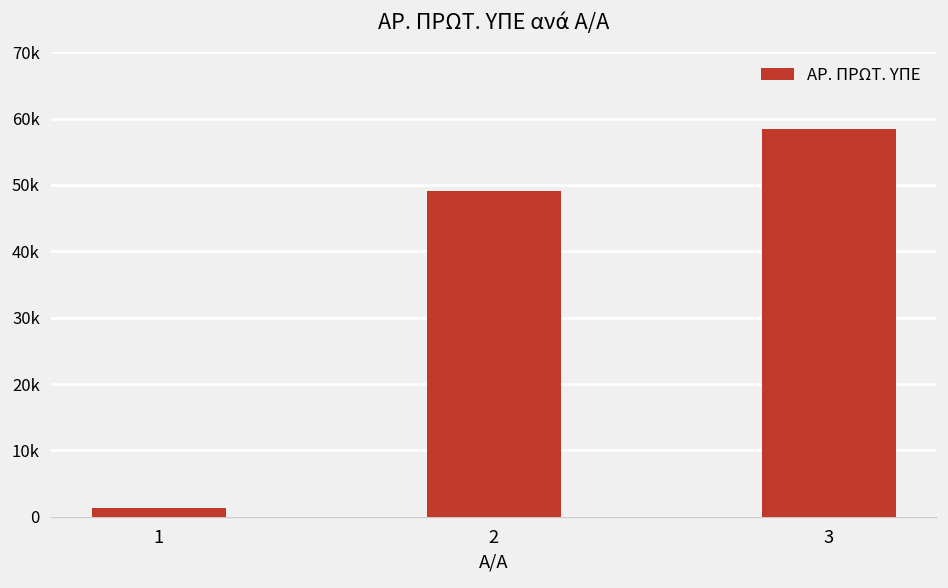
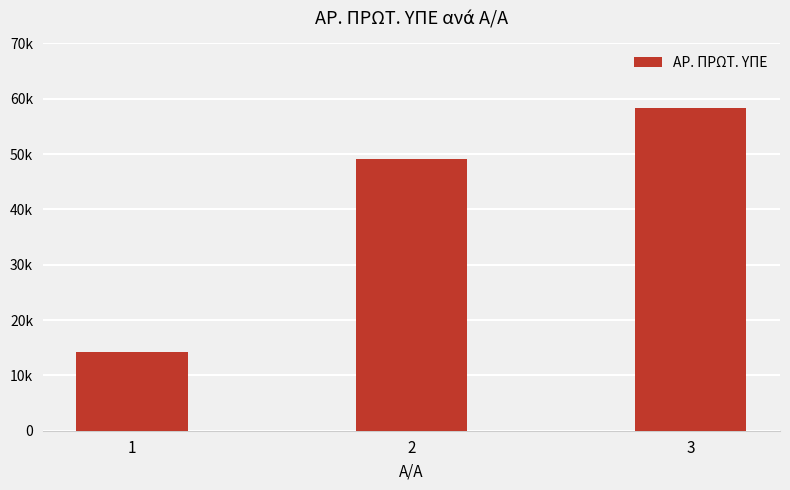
1: 1000 -> 14000
